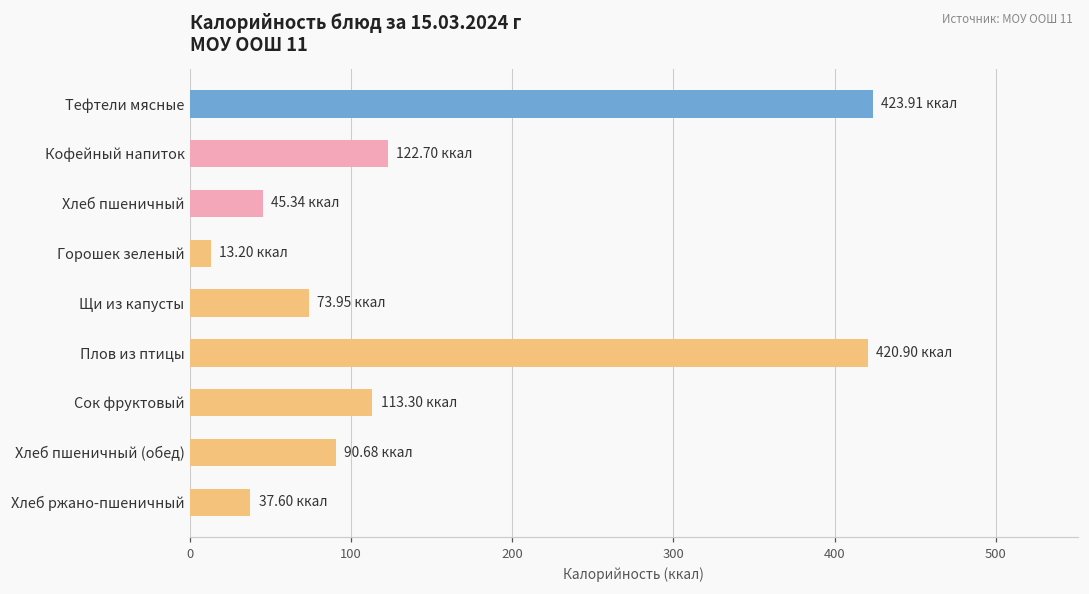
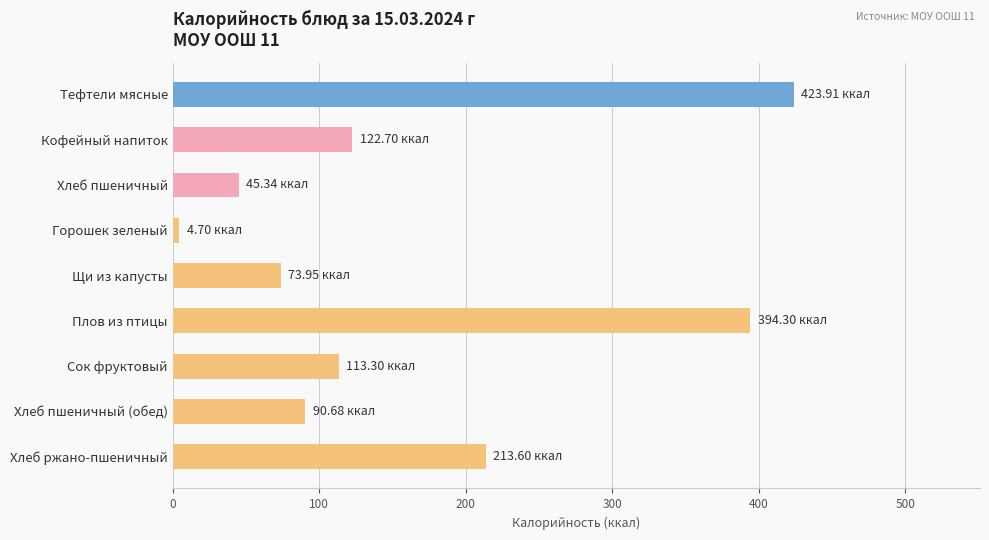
Горошек зеленый: 13.20 -> 4.70
Плов из птицы: 420.90 -> 394.30
Хлеб ржано-пшеничный: 37.60 -> 213.60
